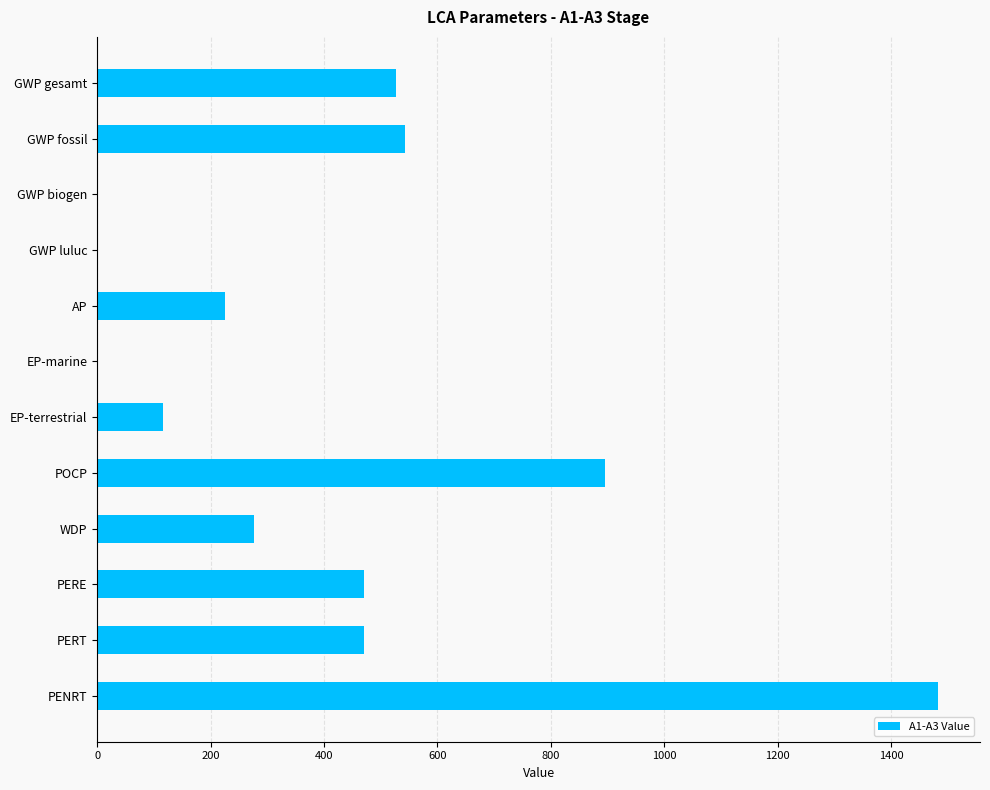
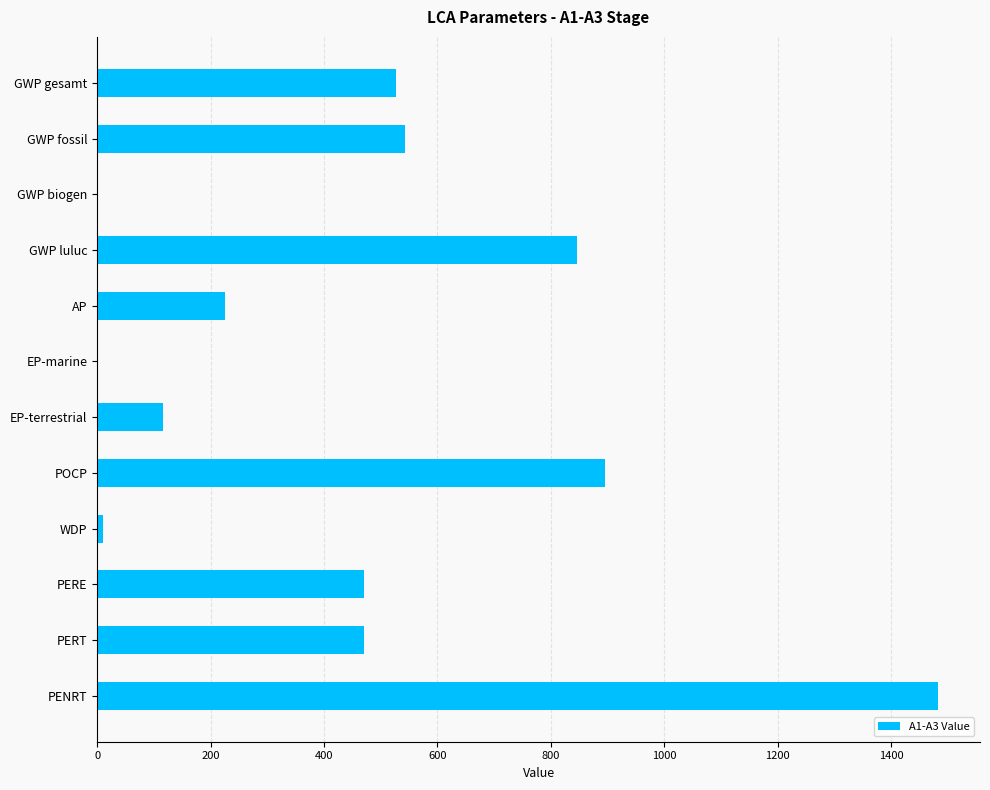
GWP luluc: 0 -> 850
WDP: 280 -> 10
